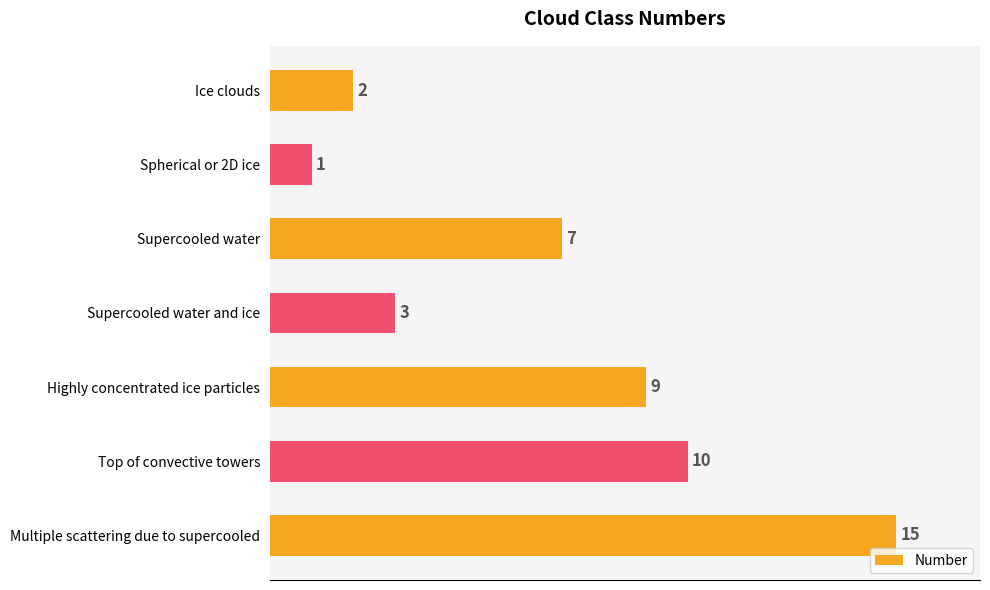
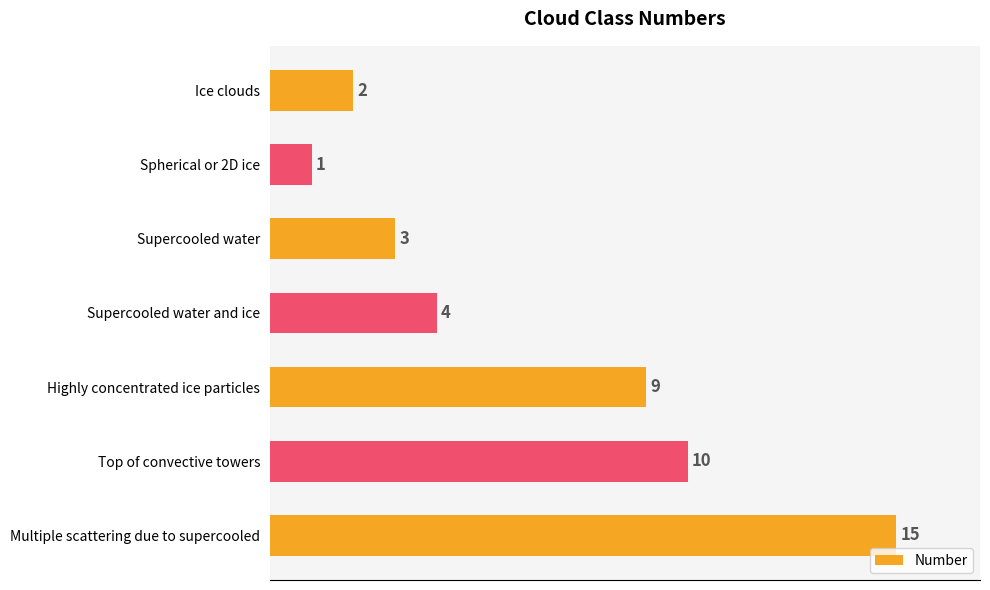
Supercooled water: 7 -> 3
Supercooled water and ice: 3 -> 4
